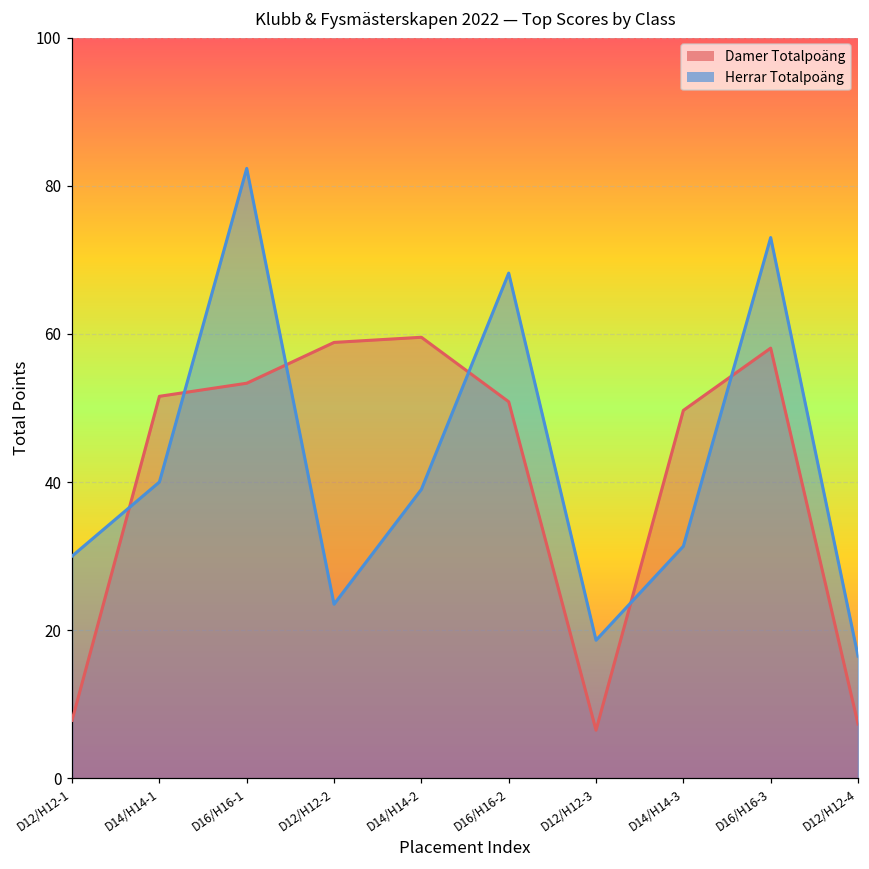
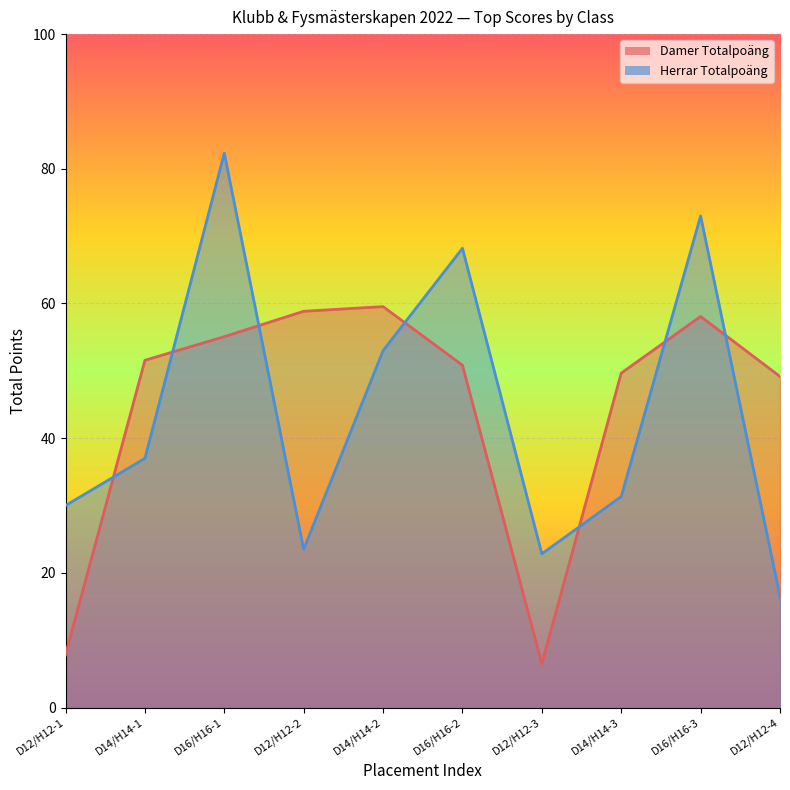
Herrar Totalpoäng, D14/H14-1: 40 -> 37
Damer Totalpoäng, D16/H16-1: 53 -> 55
Herrar Totalpoäng, D14/H14-2: 39 -> 53
Herrar Totalpoäng, D12/H12-3: 19 -> 23
Damer Totalpoäng, D12/H12-4: 7 -> 49
